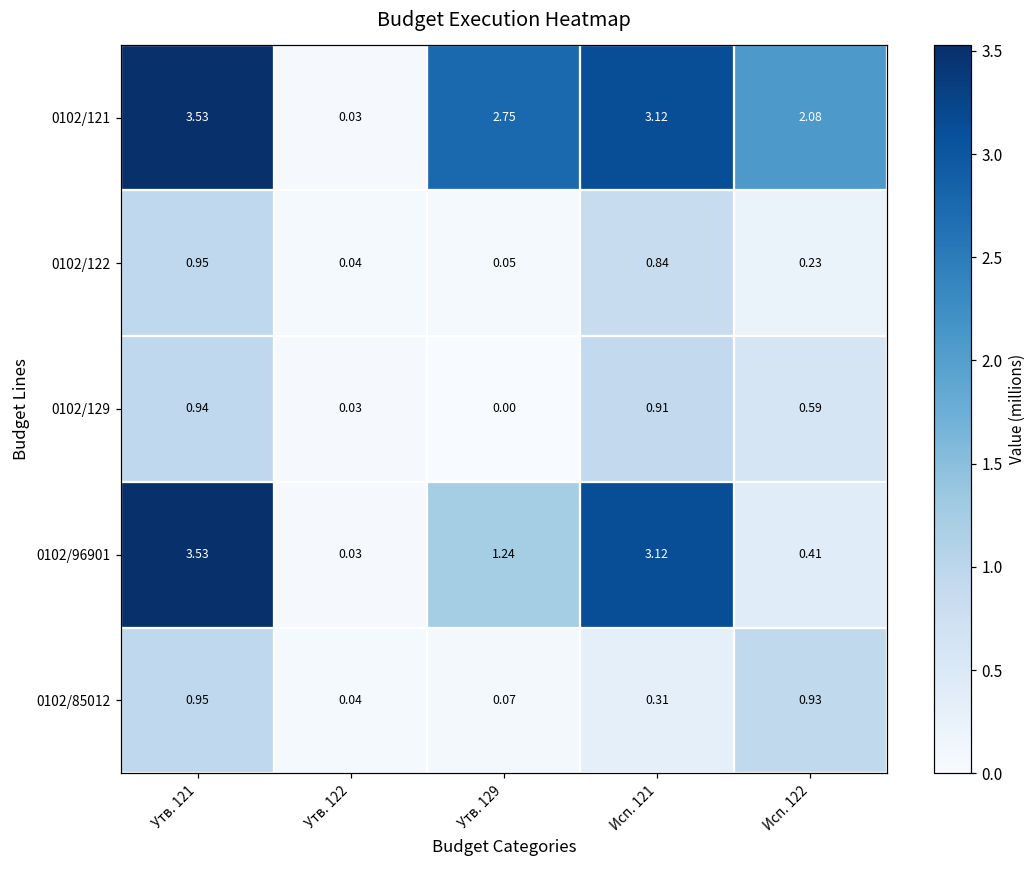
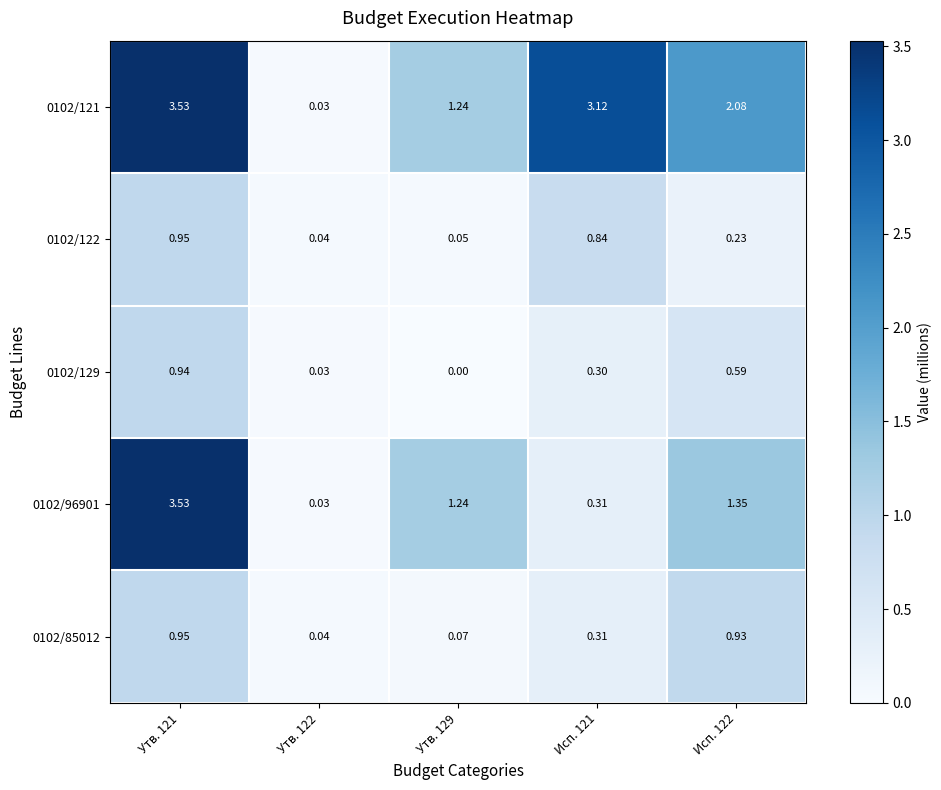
0102/121, Утв. 129: 2.75 -> 1.24
0102/129, Исп. 121: 0.91 -> 0.30
0102/96901, Исп. 121: 3.12 -> 0.31
0102/96901, Исп. 122: 0.41 -> 1.35
